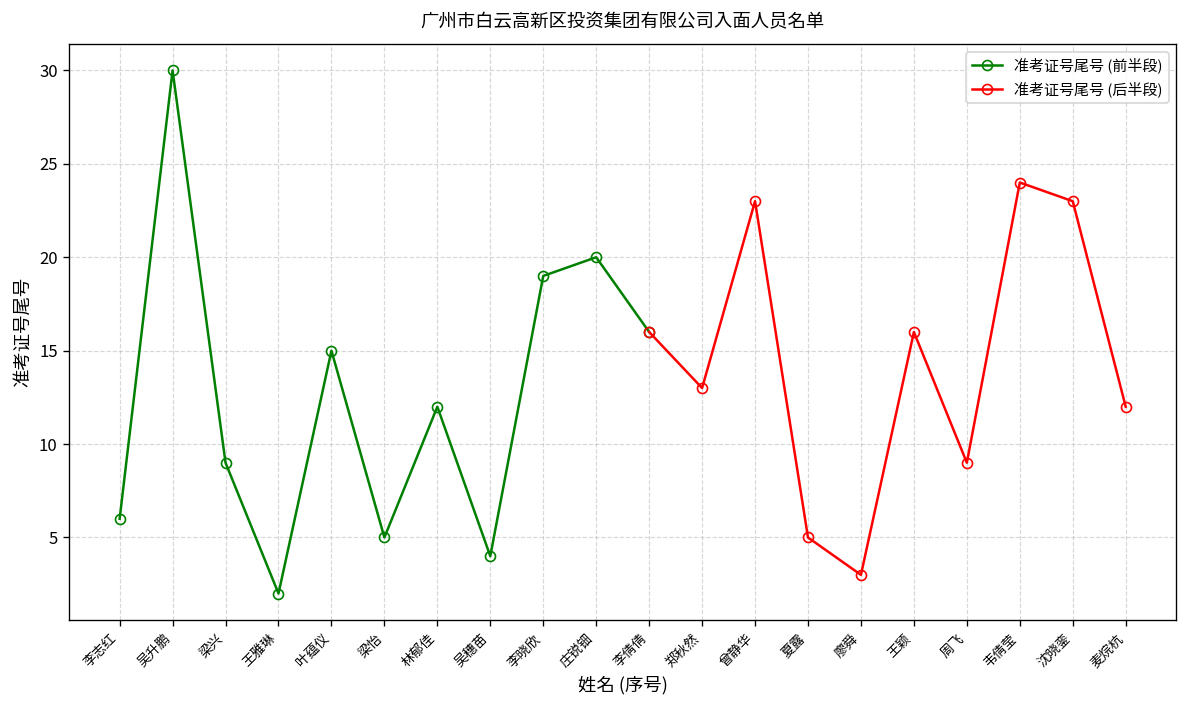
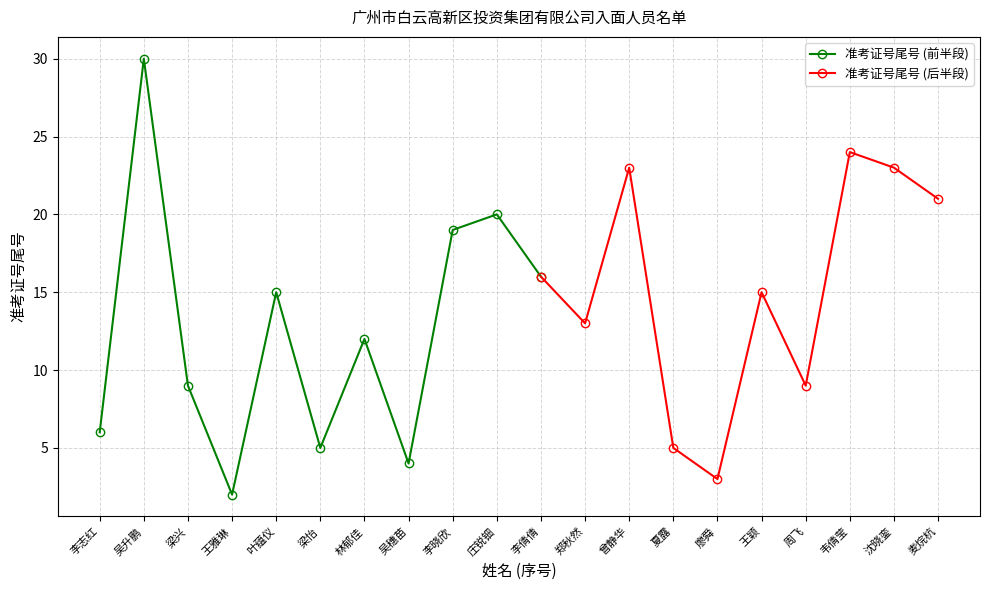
准考证号尾号 (后半段), 王颖: 16 -> 15
准考证号尾号 (后半段), 麦烷杭: 12 -> 21
